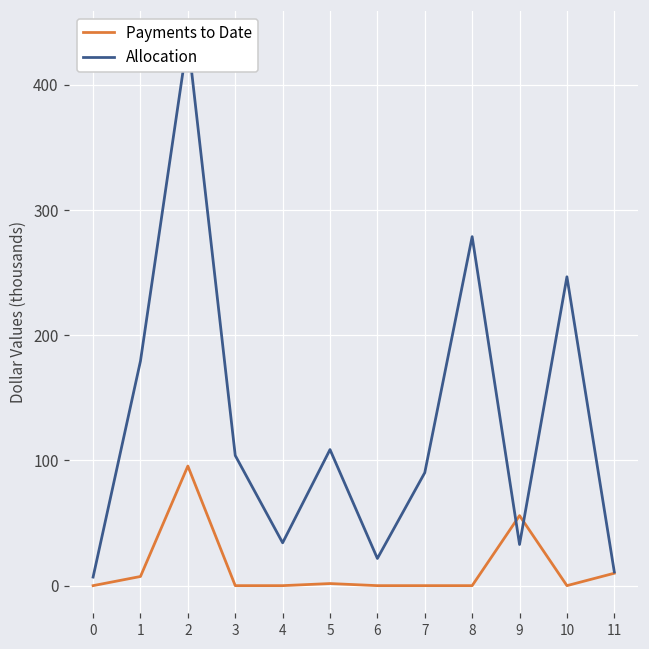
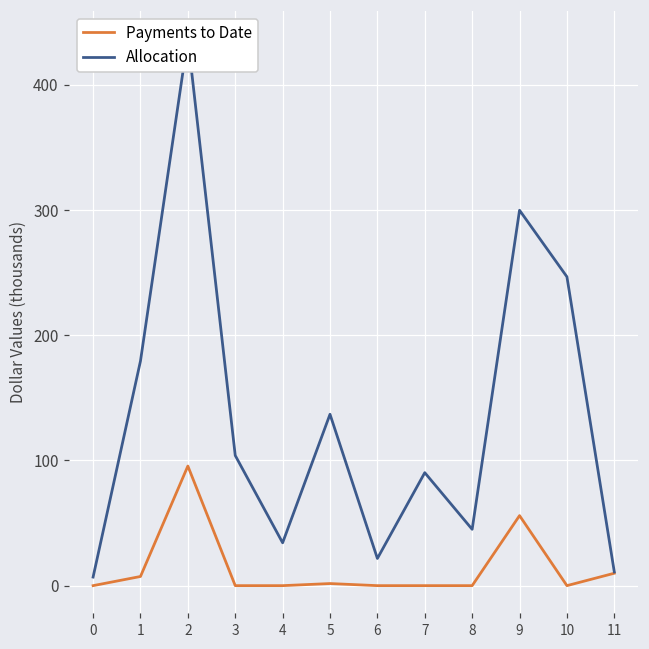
Allocation, 5: 109 -> 137
Allocation, 8: 279 -> 45
Allocation, 9: 33 -> 300
